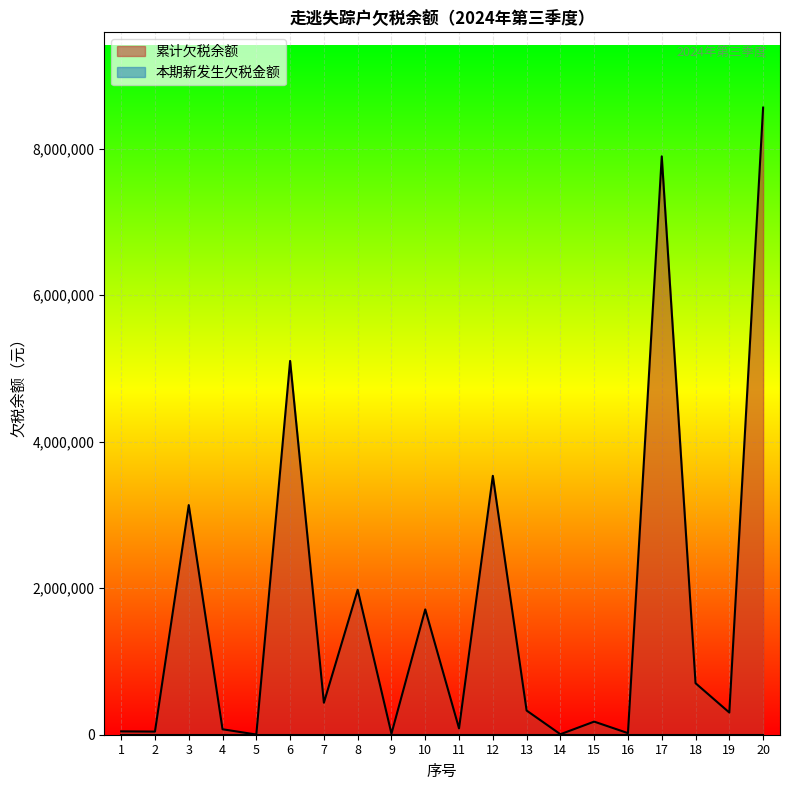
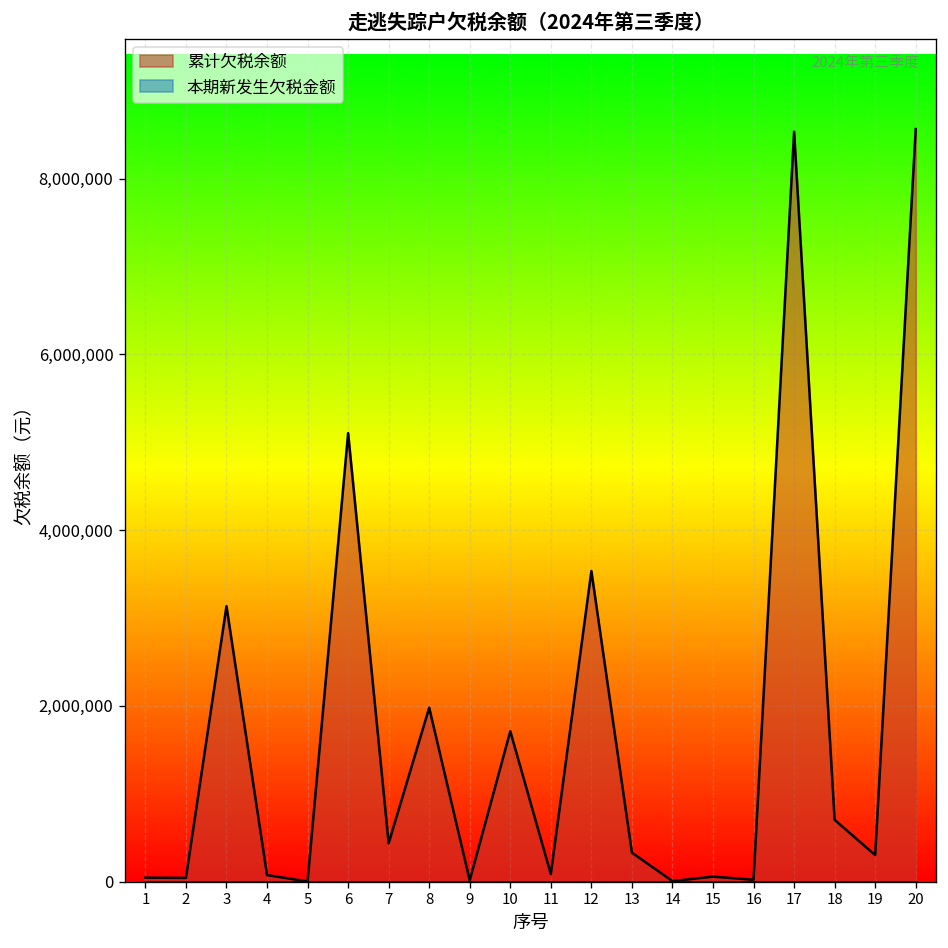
累计欠税余额, 15: 200,000 -> 100,000
累计欠税余额, 17: 7,900,000 -> 8,500,000
